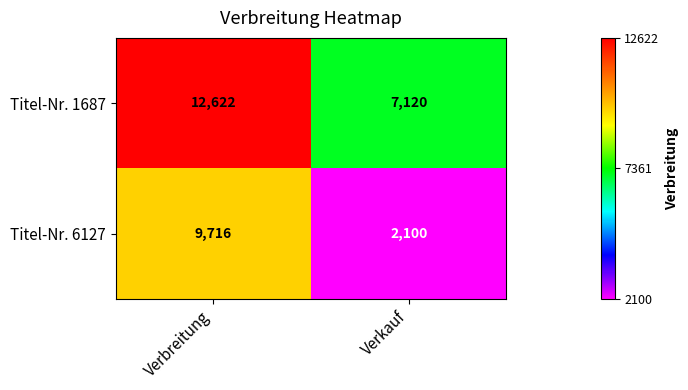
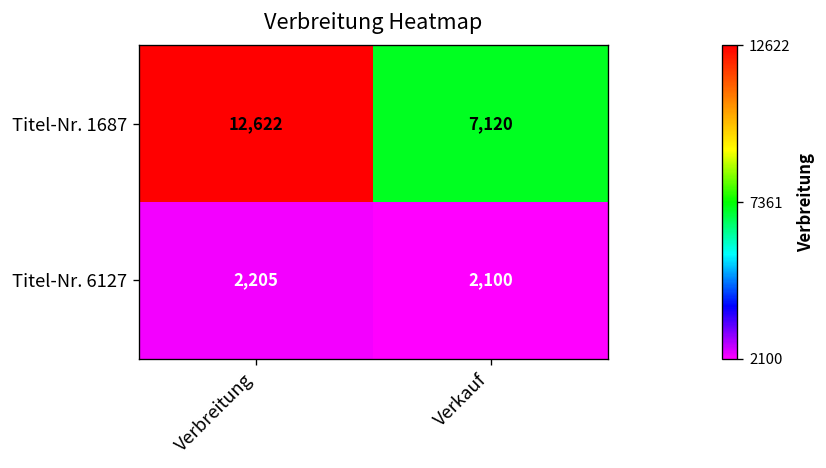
Titel-Nr. 6127, Verbreitung: 9,716 -> 2,205
